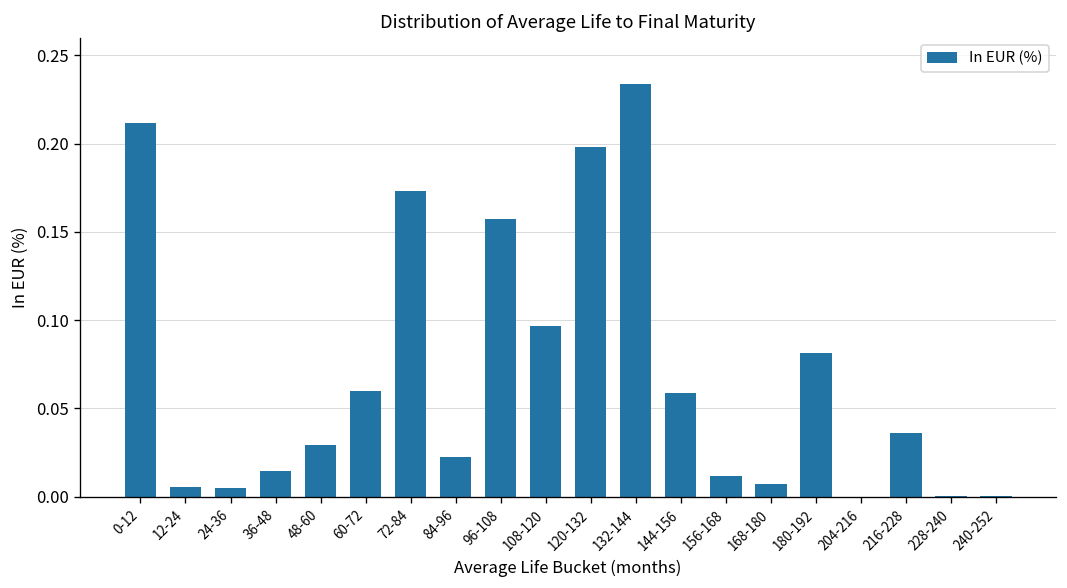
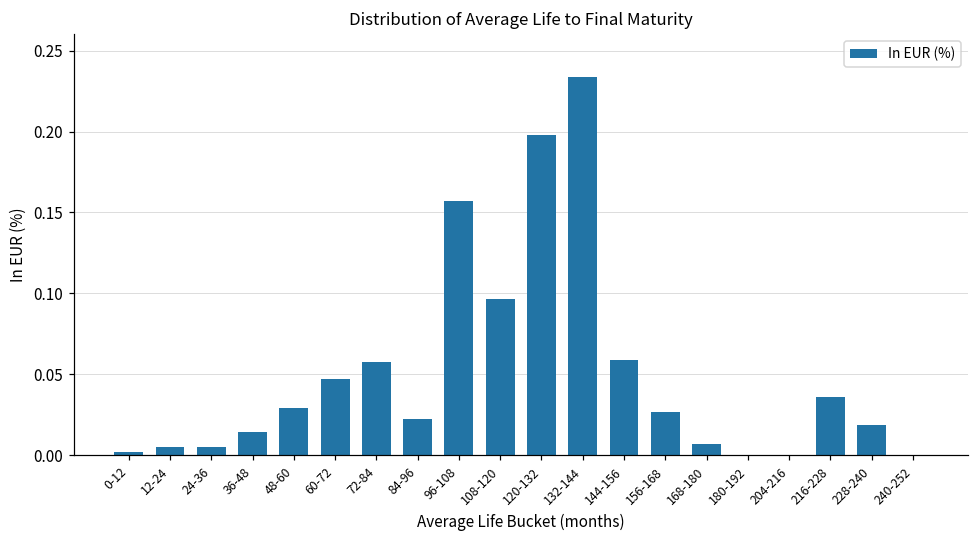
0-12: 0.211 -> 0.002
60-72: 0.060 -> 0.047
72-84: 0.173 -> 0.058
156-168: 0.012 -> 0.027
180-192: 0.081 -> 0.000
228-240: 0.000 -> 0.018
